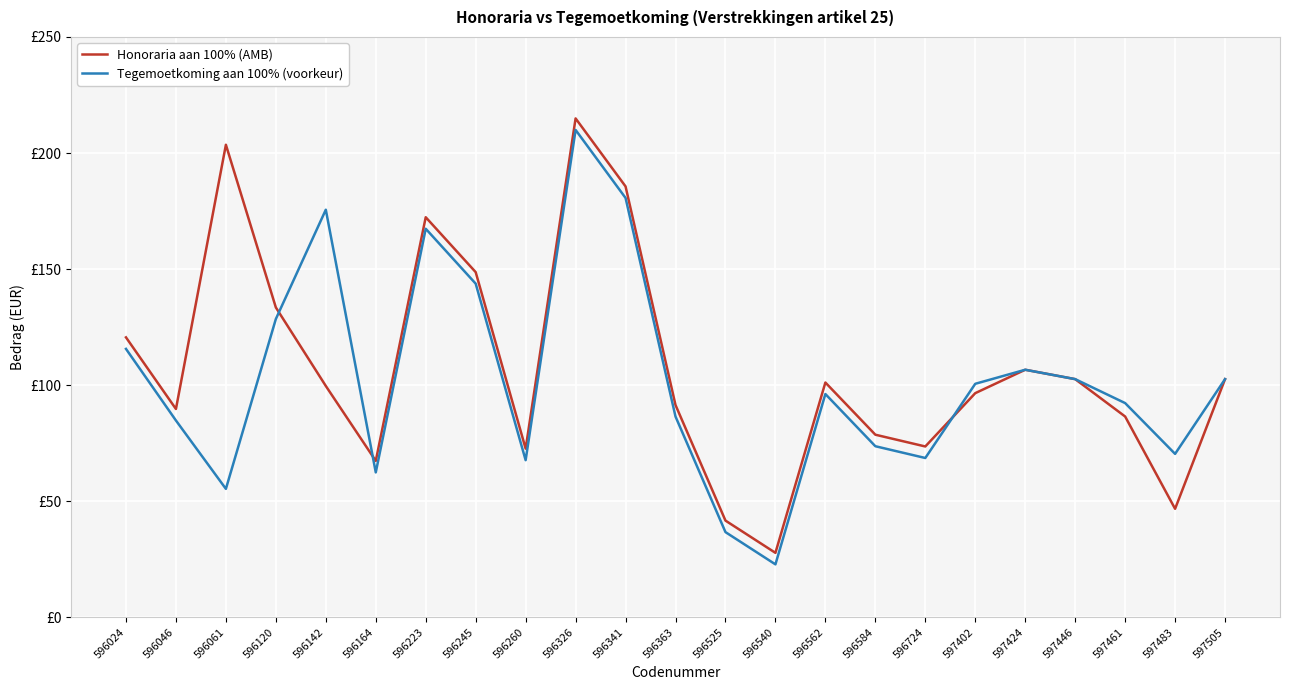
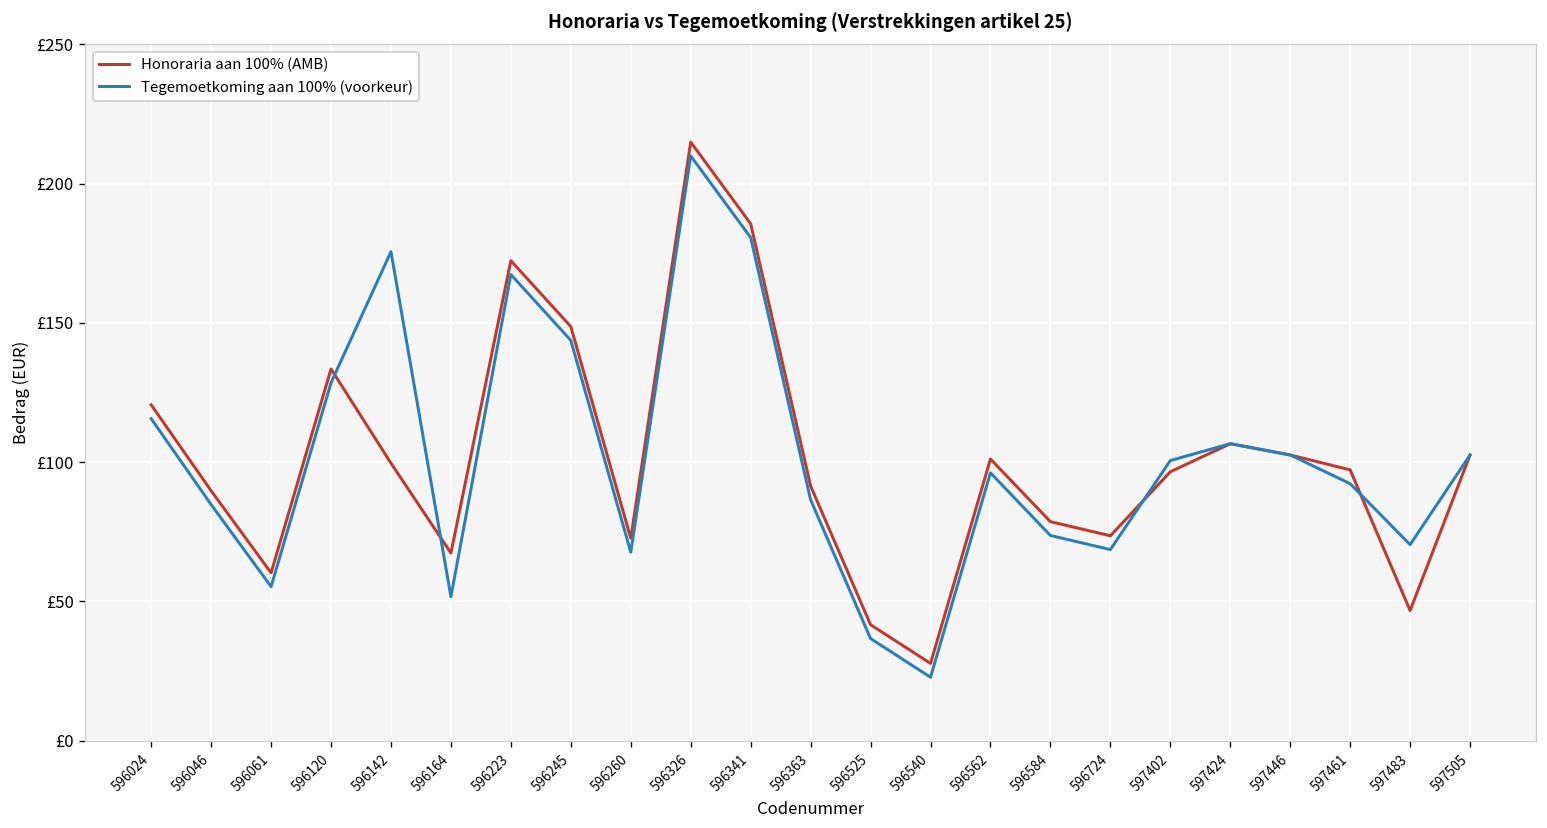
Honoraria aan 100% (AMB), 596061: £204 -> £60
Tegemoetkoming aan 100% (voorkeur), 596164: £62 -> £52
Honoraria aan 100% (AMB), 597461: £87 -> £97
